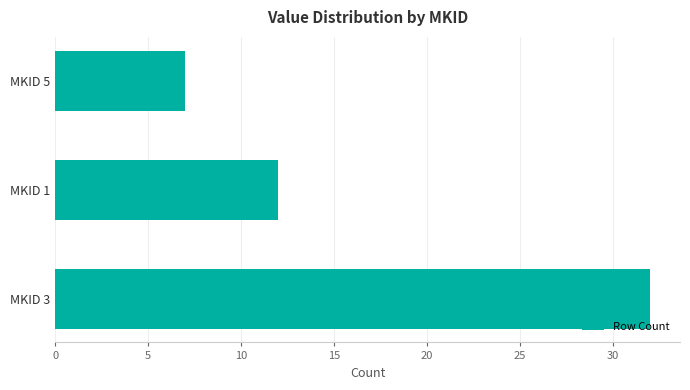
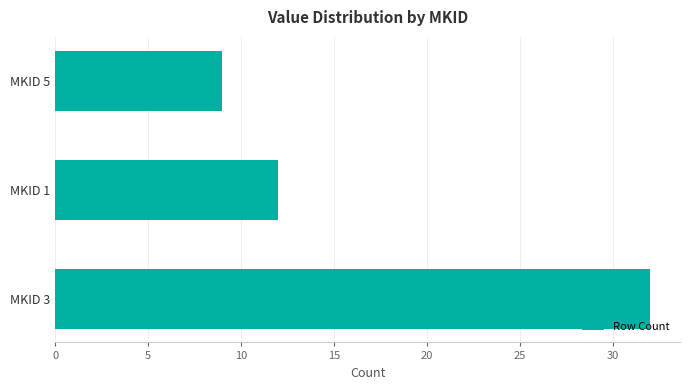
MKID 5: 7 -> 9
